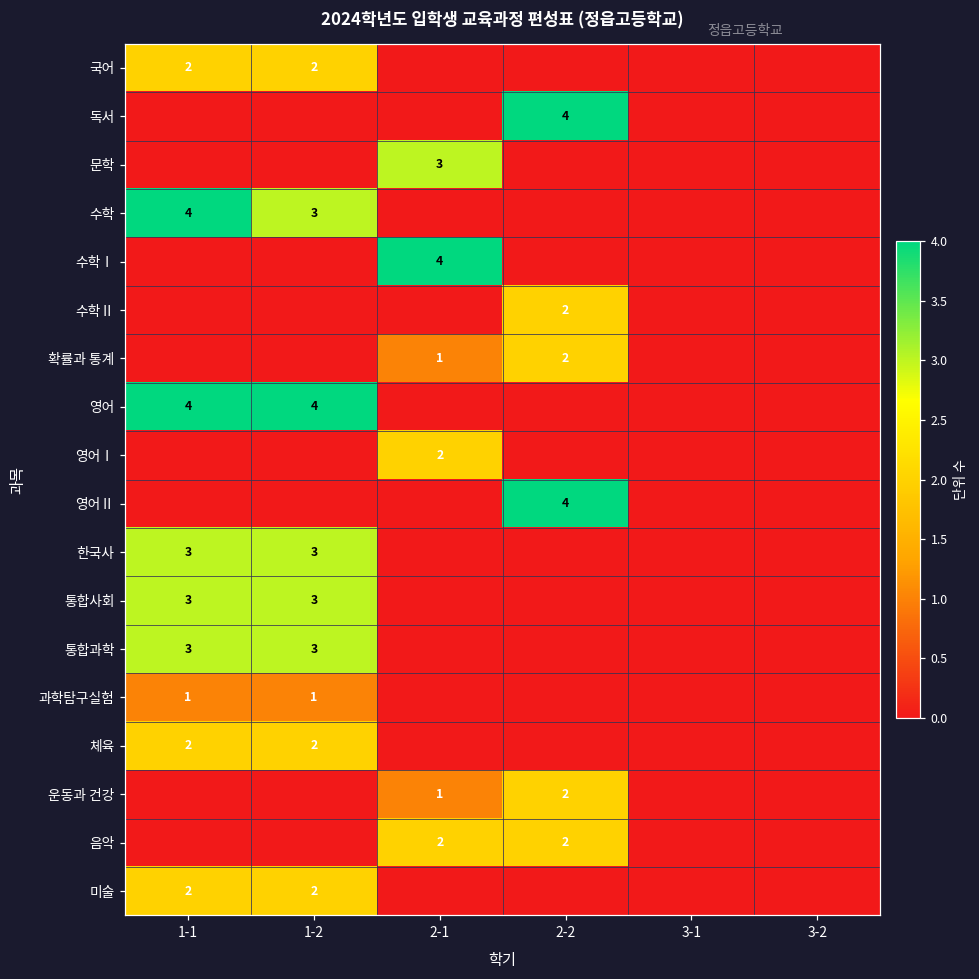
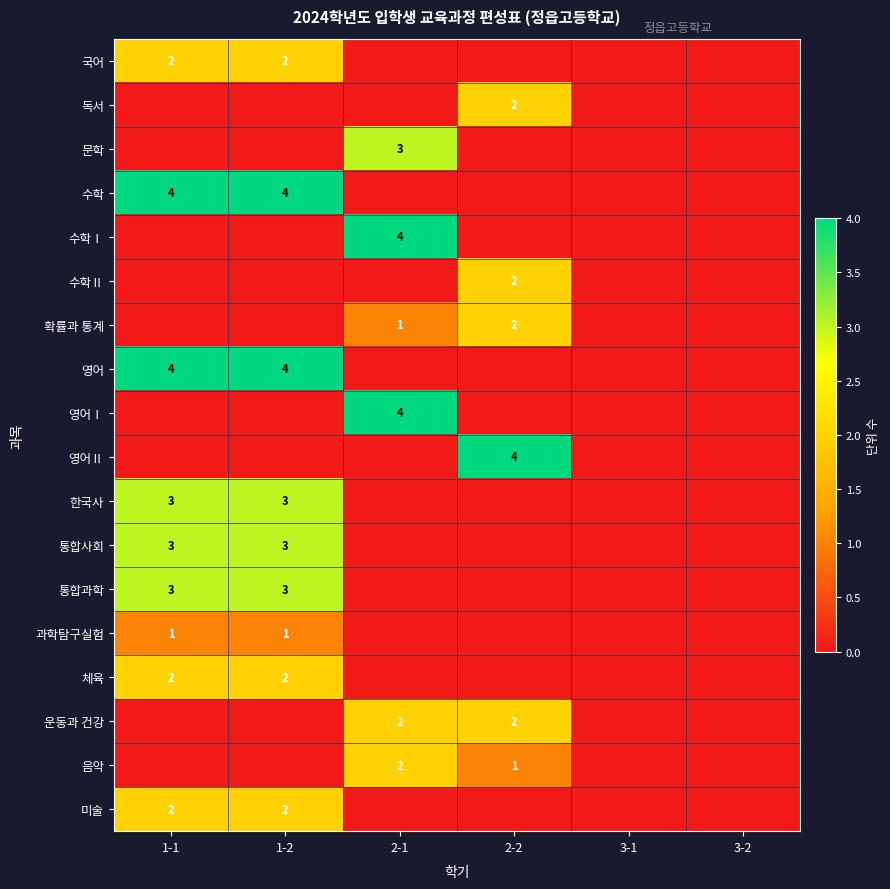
독서, 2-2: 4 -> 2
수학, 1-2: 3 -> 4
영어Ⅰ, 2-1: 2 -> 4
운동과 건강, 2-1: 1 -> 2
음악, 2-2: 2 -> 1
